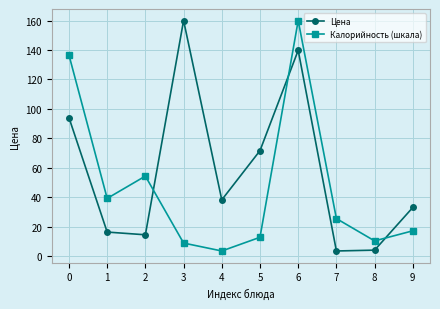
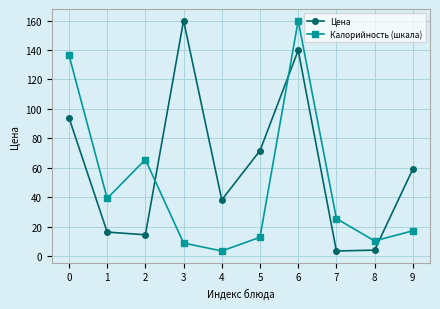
Калорийность (шкала), 2: 54 -> 66
Цена, 9: 33 -> 59
